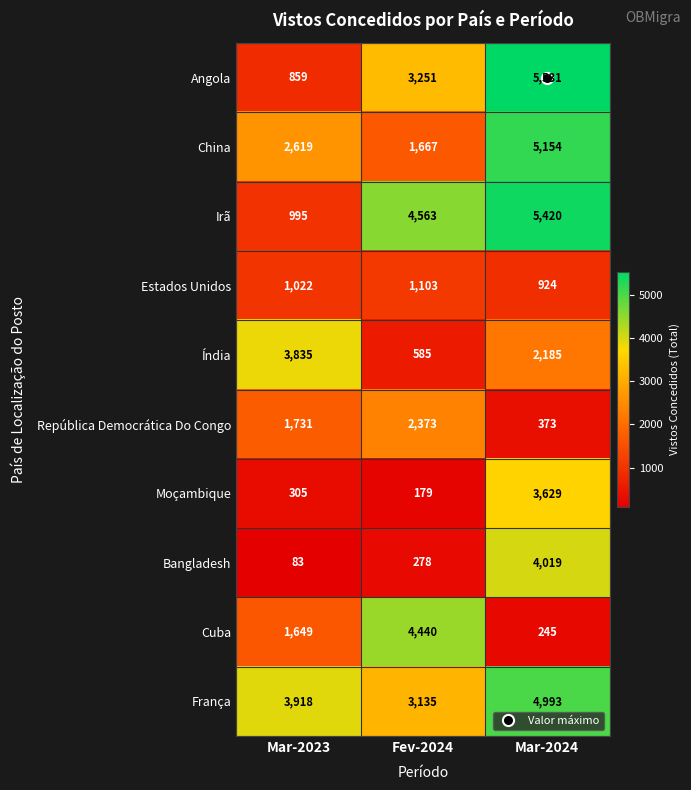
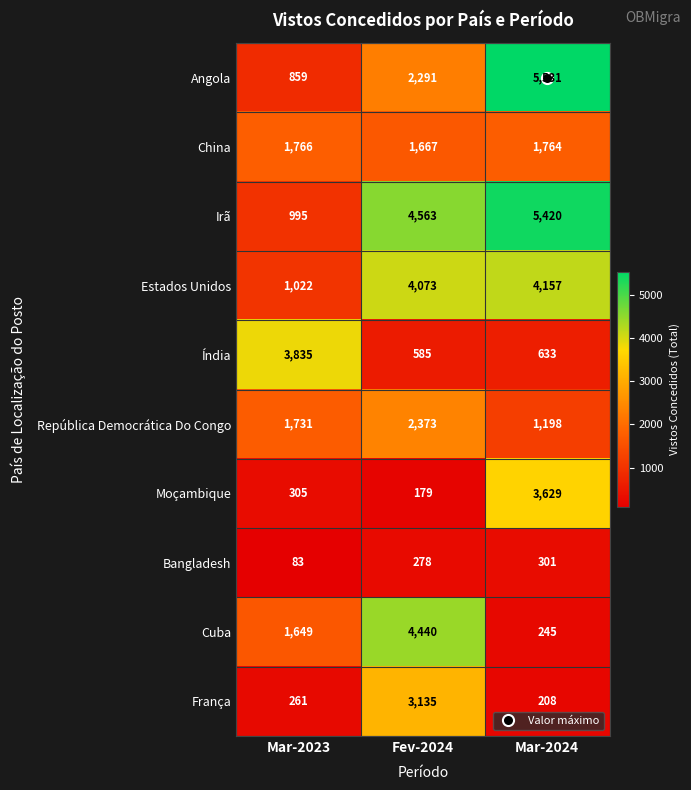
Angola, Fev-2024: 3,251 -> 2,291
China, Mar-2023: 2,619 -> 1,766
China, Mar-2024: 5,154 -> 1,764
Estados Unidos, Fev-2024: 1,103 -> 4,073
Estados Unidos, Mar-2024: 924 -> 4,157
Índia, Mar-2024: 2,185 -> 633
República Democrática Do Congo, Mar-2024: 373 -> 1,198
Bangladesh, Mar-2024: 4,019 -> 301
França, Mar-2023: 3,918 -> 261
França, Mar-2024: 4,993 -> 208
